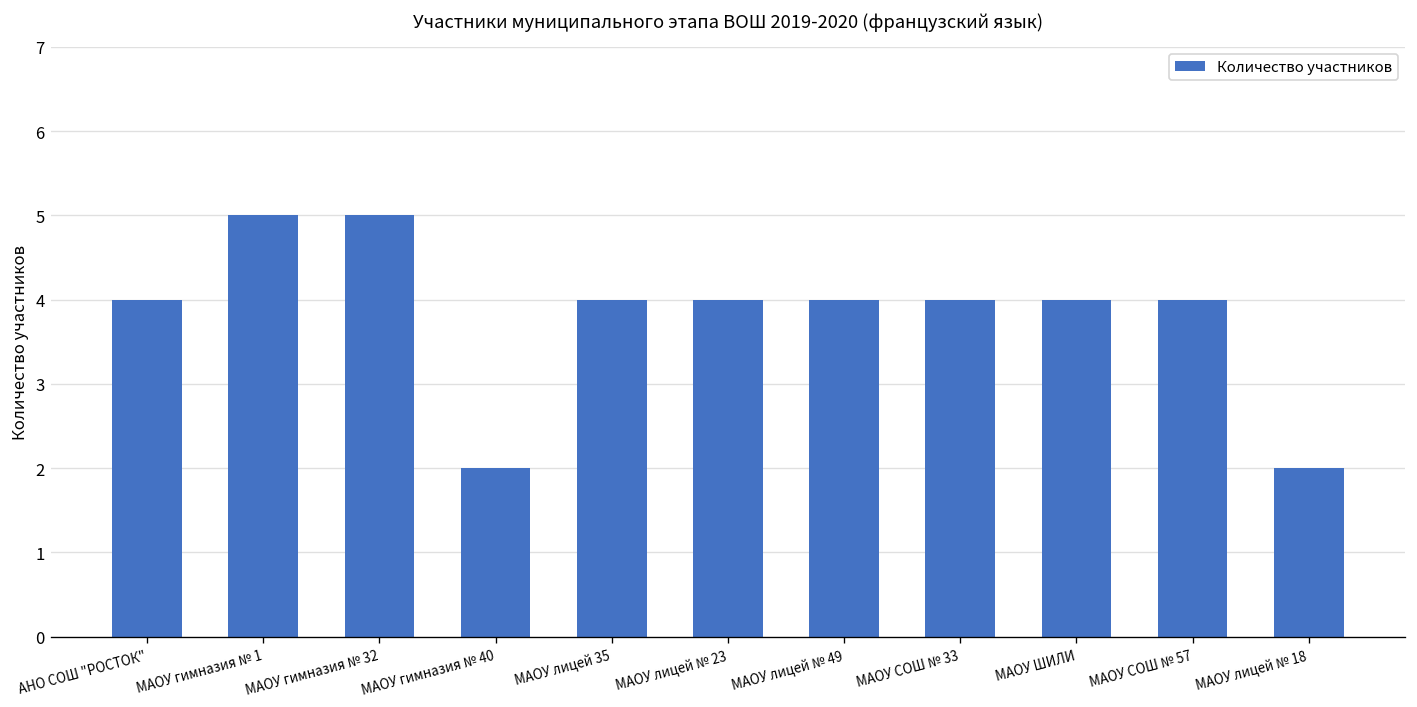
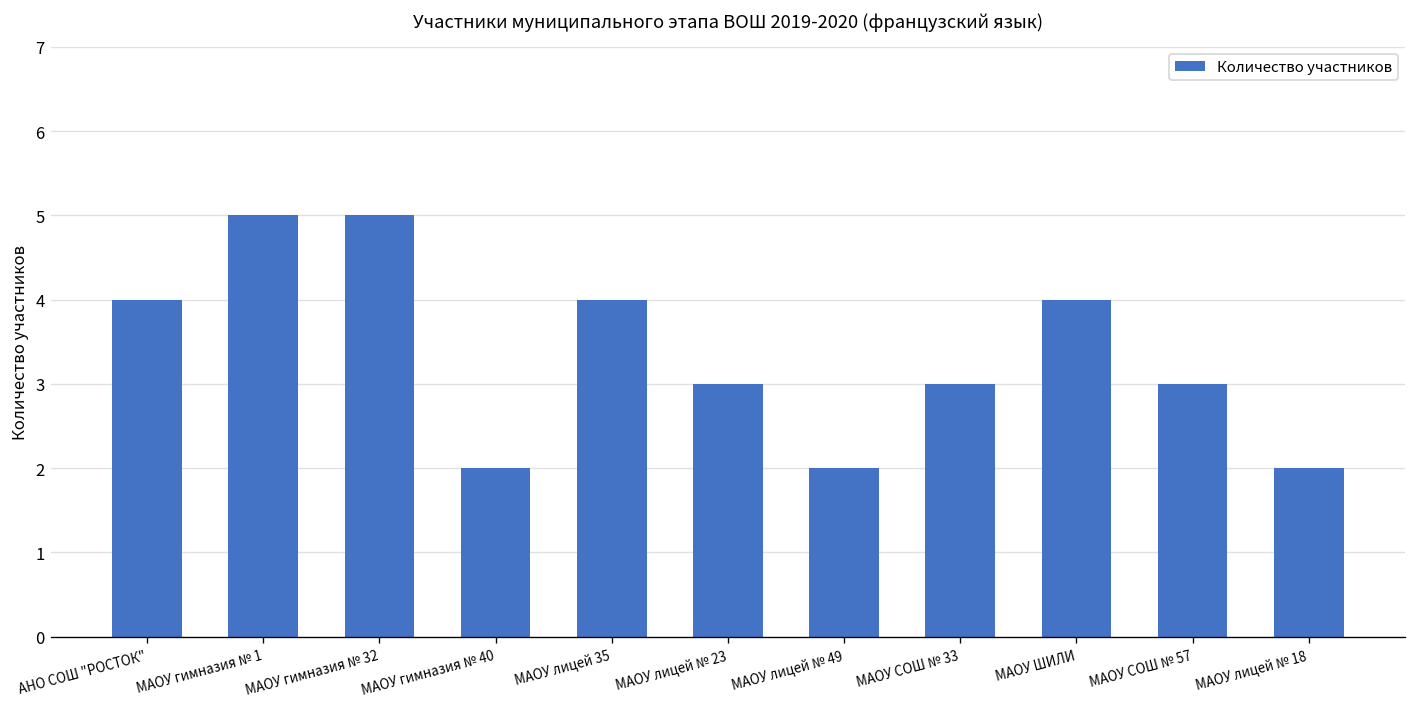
МАОУ лицей № 23: 4 -> 3
МАОУ лицей № 49: 4 -> 2
МАОУ СОШ № 33: 4 -> 3
МАОУ СОШ № 57: 4 -> 3
